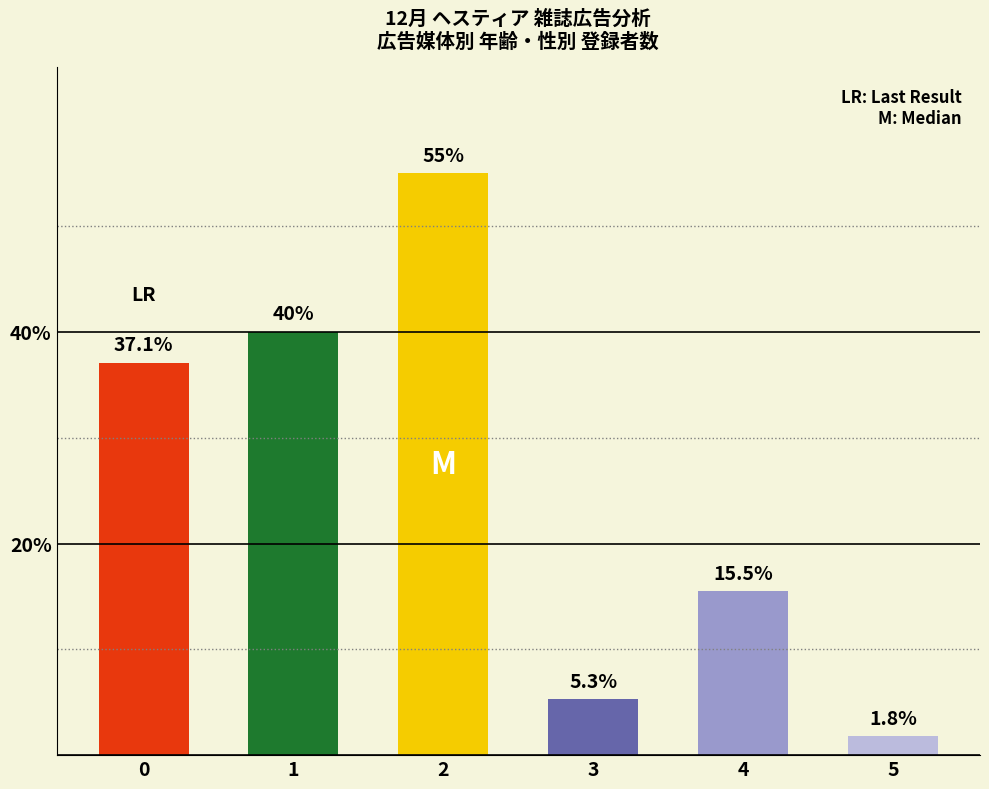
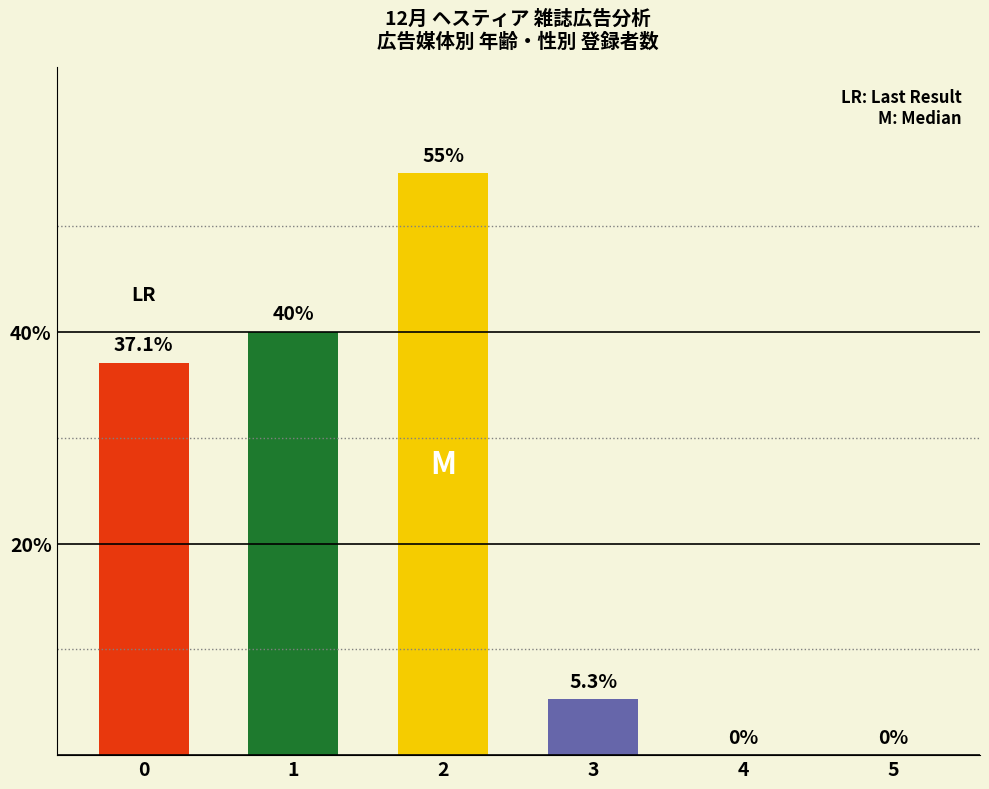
4: 15.5% -> 0%
5: 1.8% -> 0%
